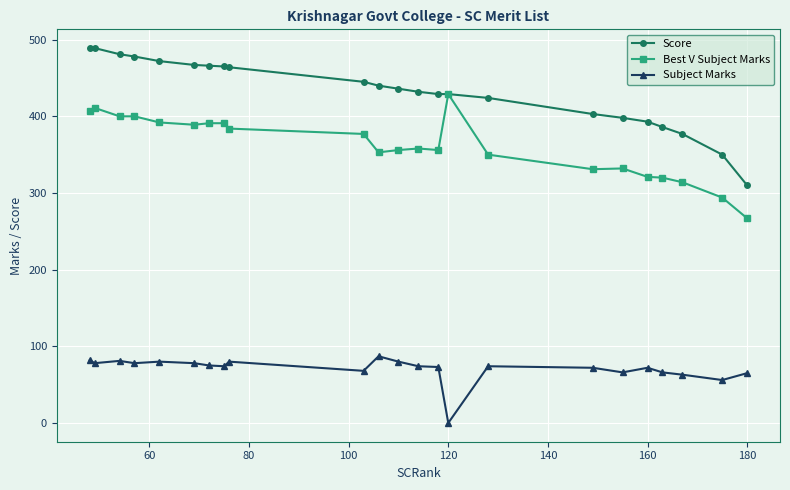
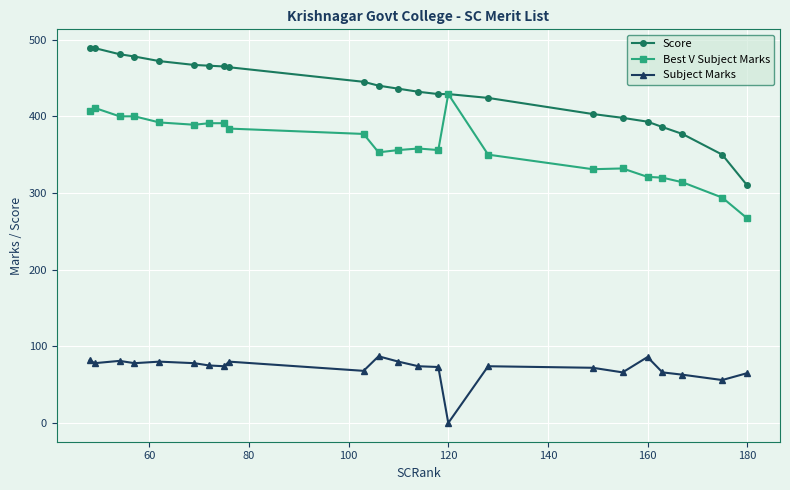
Subject Marks, 160: 70 -> 90
